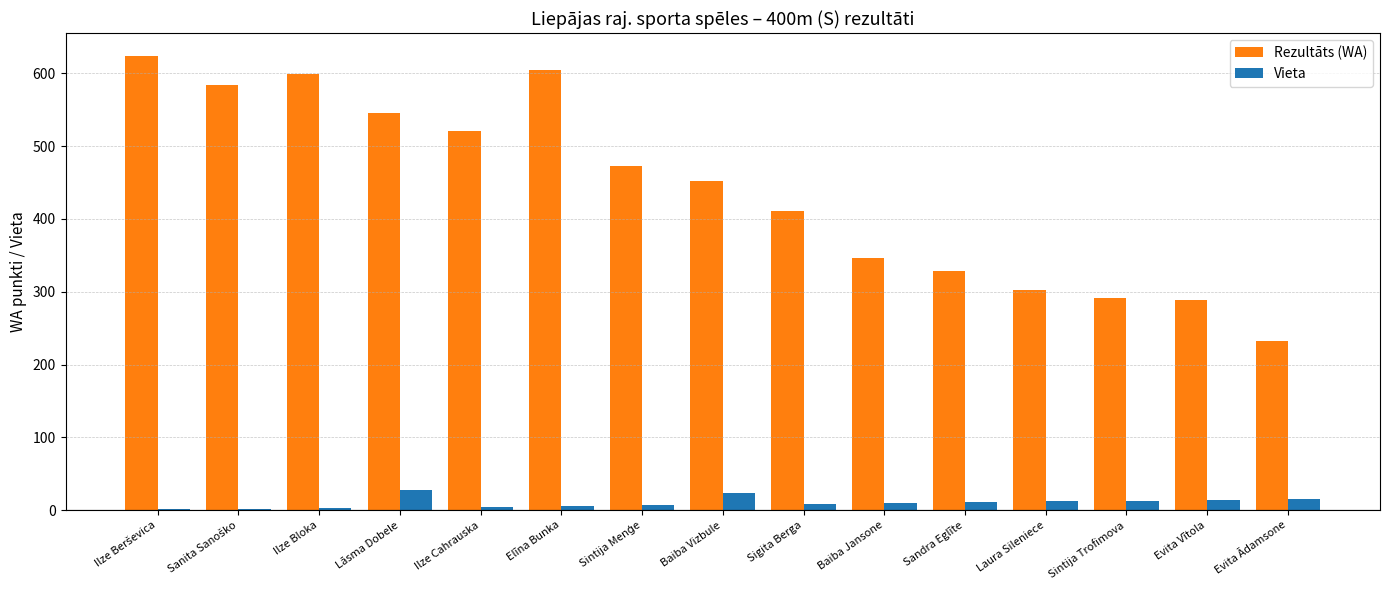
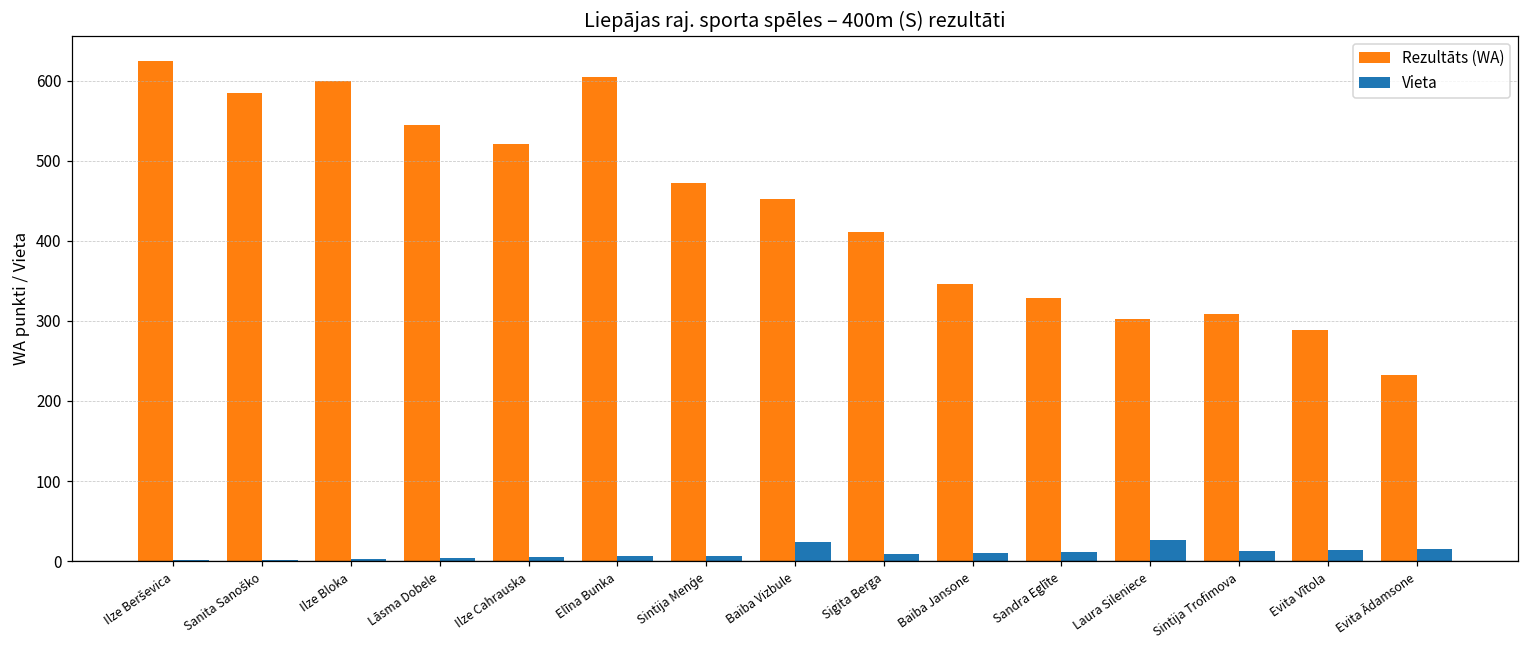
Vieta, Lāsma Dobele: 30 -> 0
Vieta, Laura Sileniece: 10 -> 30
Rezultāts (WA), Sintija Trofimova: 290 -> 310
